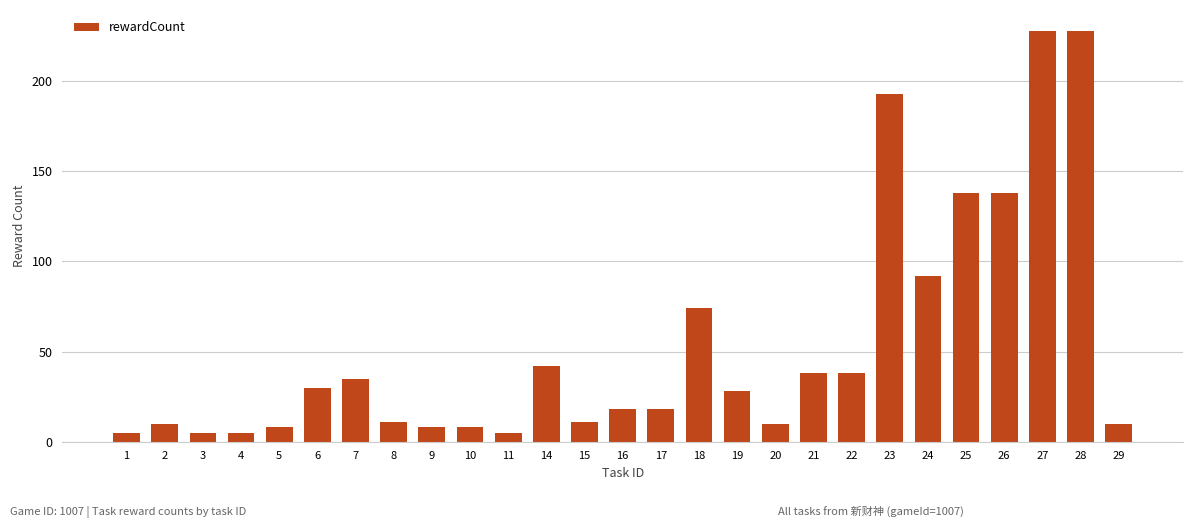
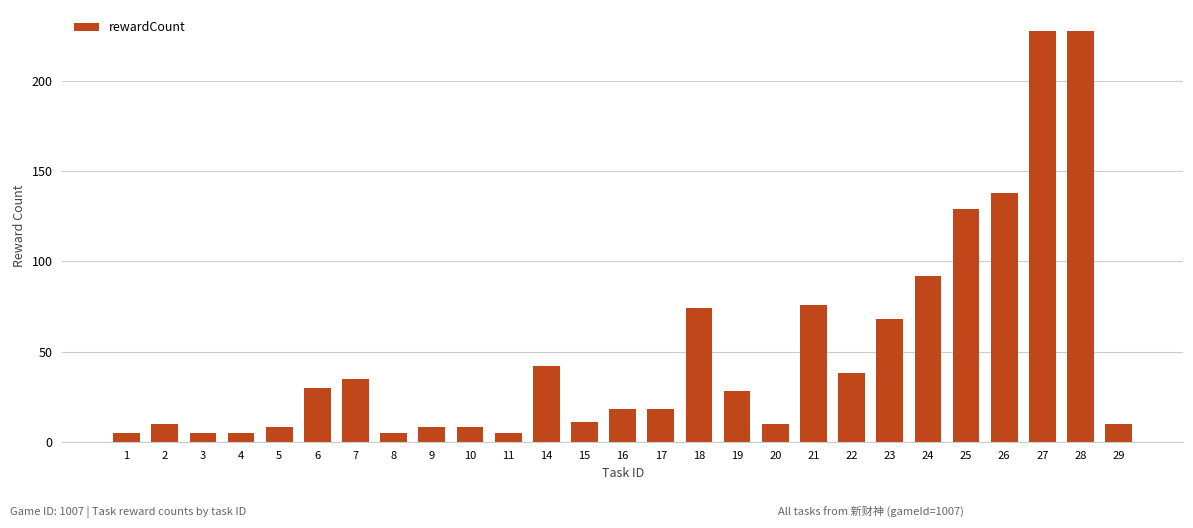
8: 11 -> 5
21: 38 -> 76
23: 193 -> 68
25: 138 -> 129
